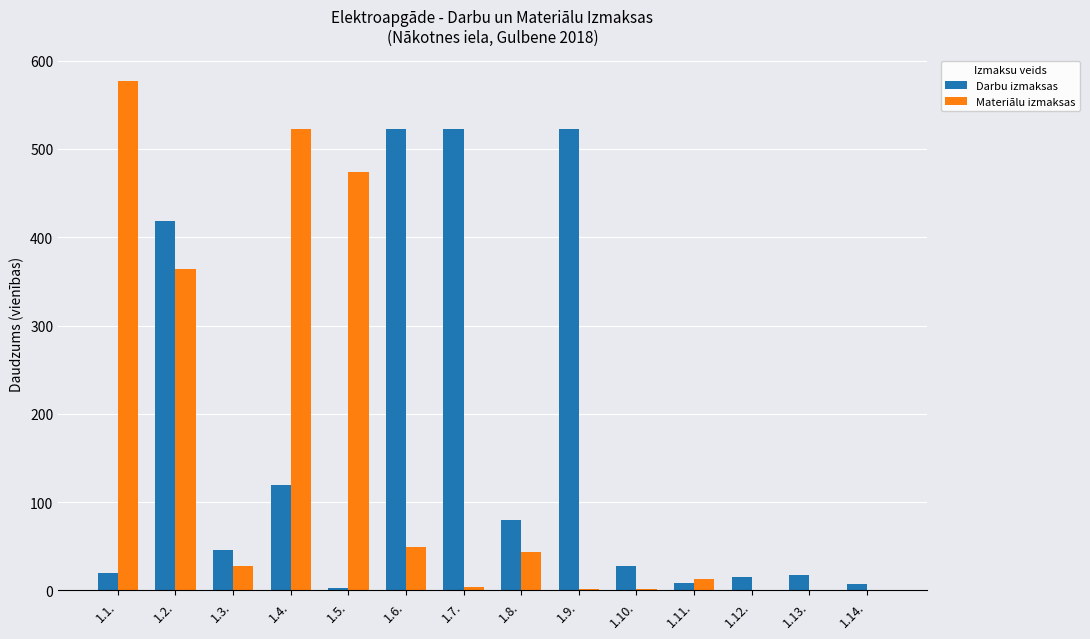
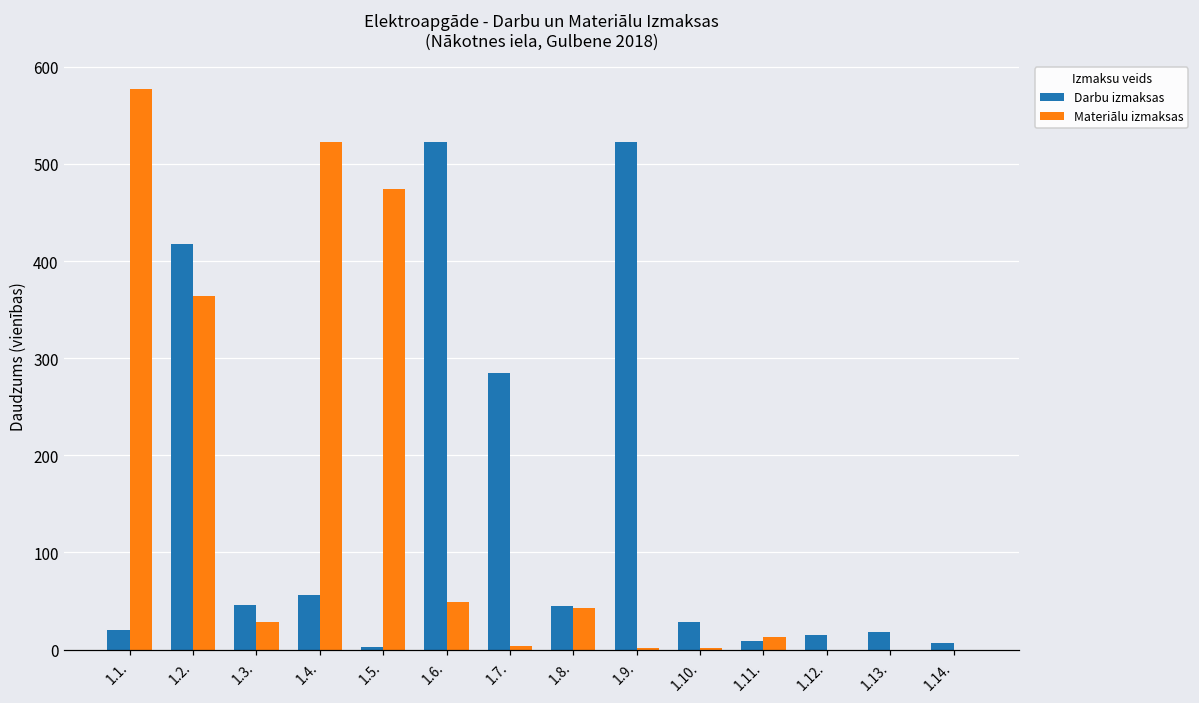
Darbu izmaksas, 1.4.: 120 -> 60
Darbu izmaksas, 1.7.: 520 -> 290
Darbu izmaksas, 1.8.: 80 -> 50
